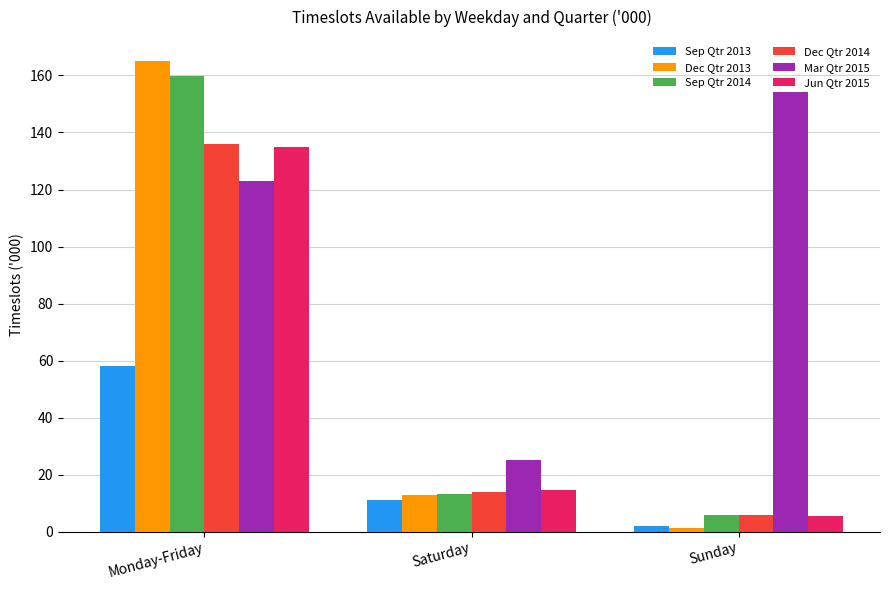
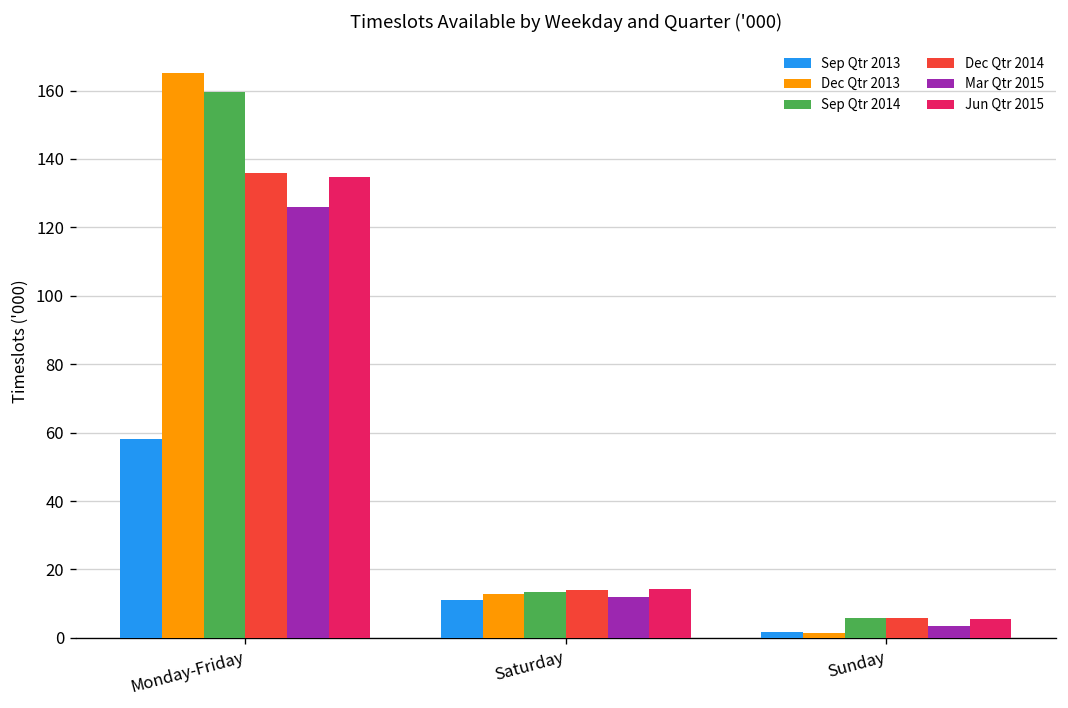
Mar Qtr 2015, Monday-Friday: 123 -> 126
Mar Qtr 2015, Saturday: 25 -> 12
Mar Qtr 2015, Sunday: 154 -> 4
